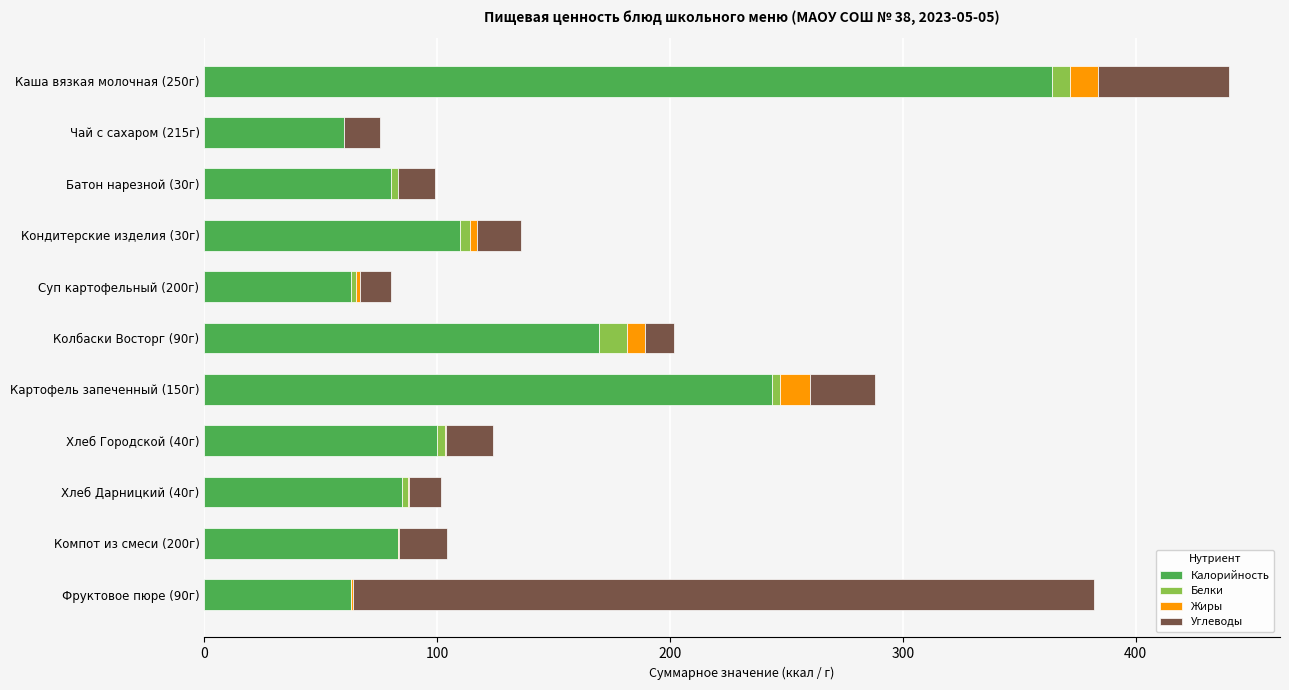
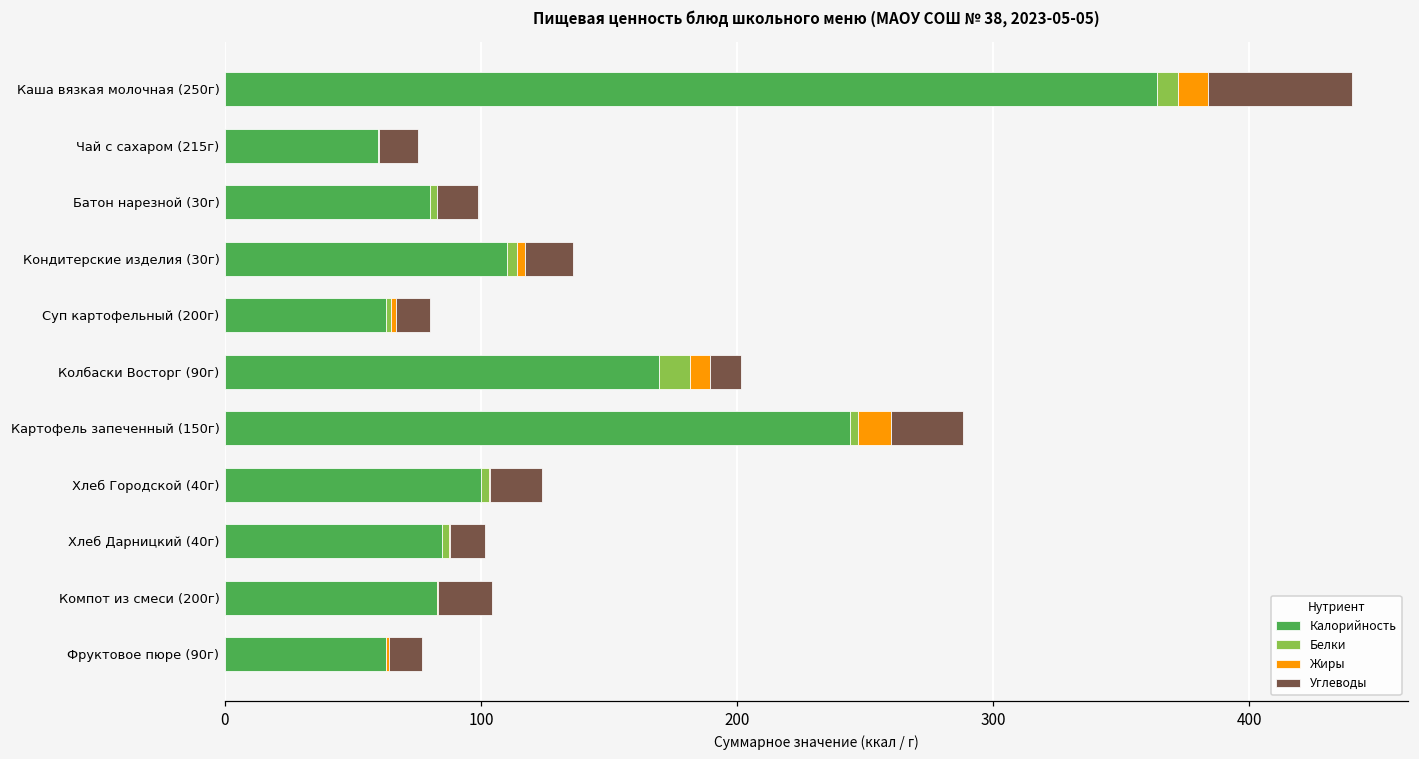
Углеводы, Фруктовое пюре (90г): 318 -> 13
